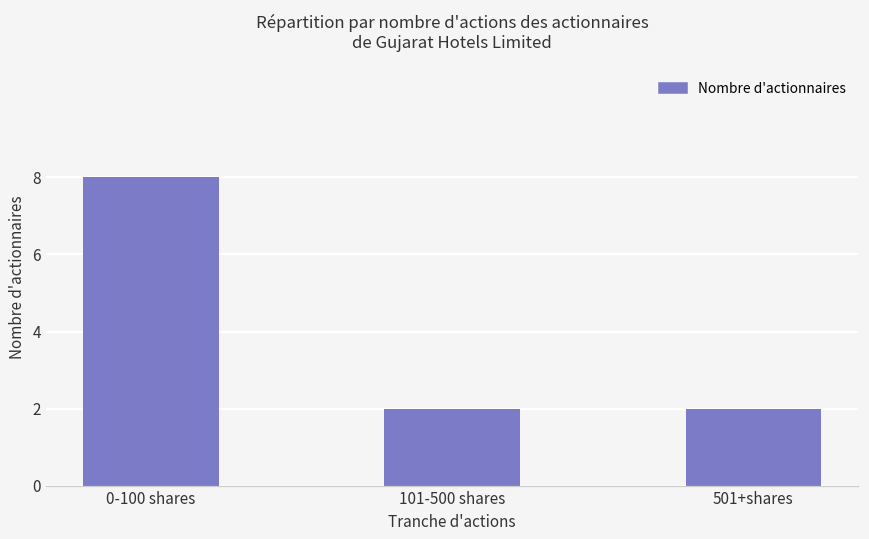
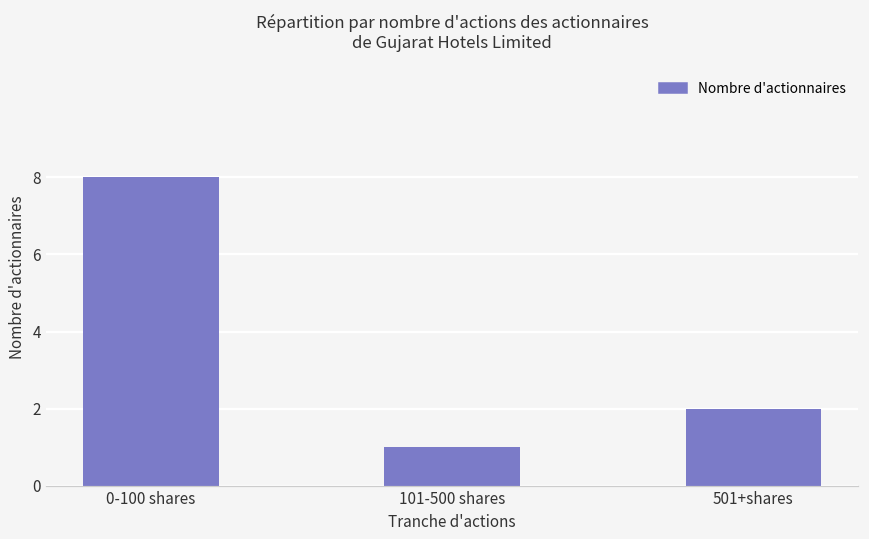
101-500 shares: 2 -> 1
